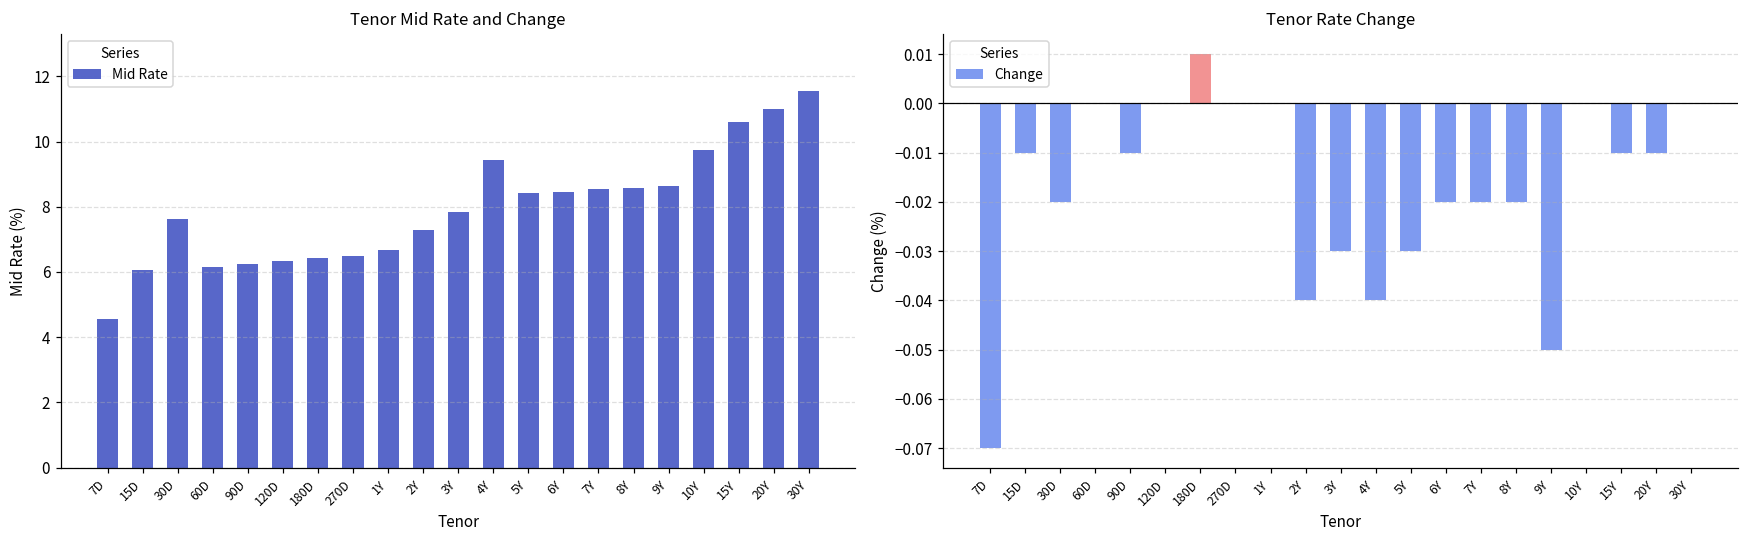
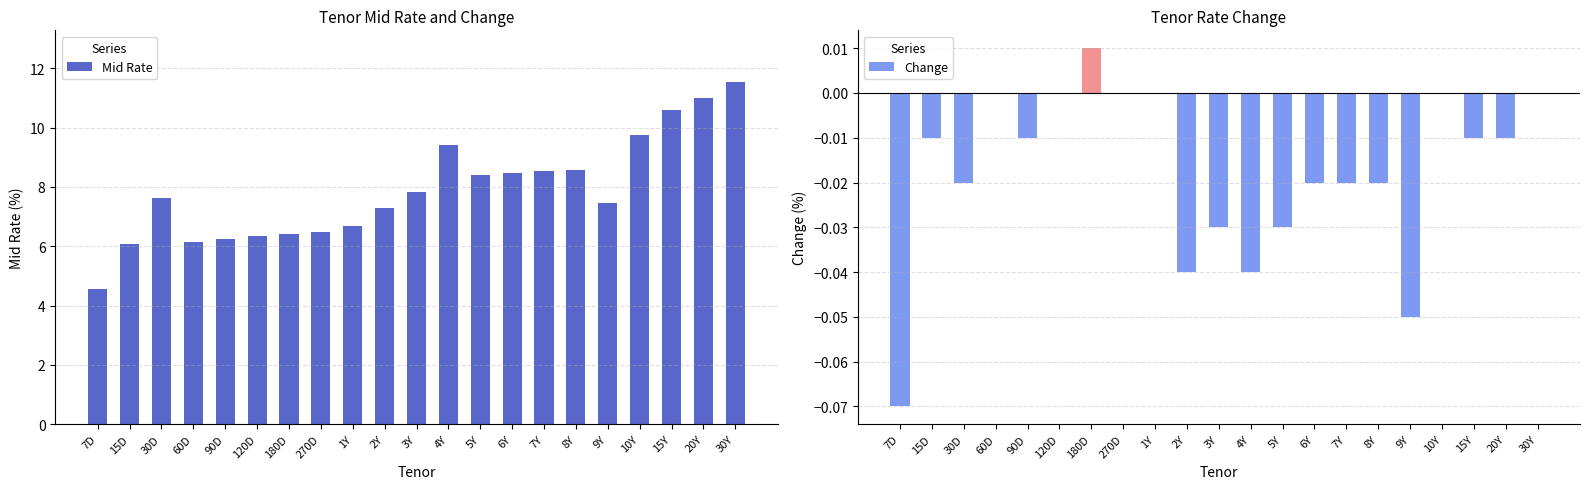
Tenor Mid Rate and Change, 9Y: 8.6 -> 7.5
